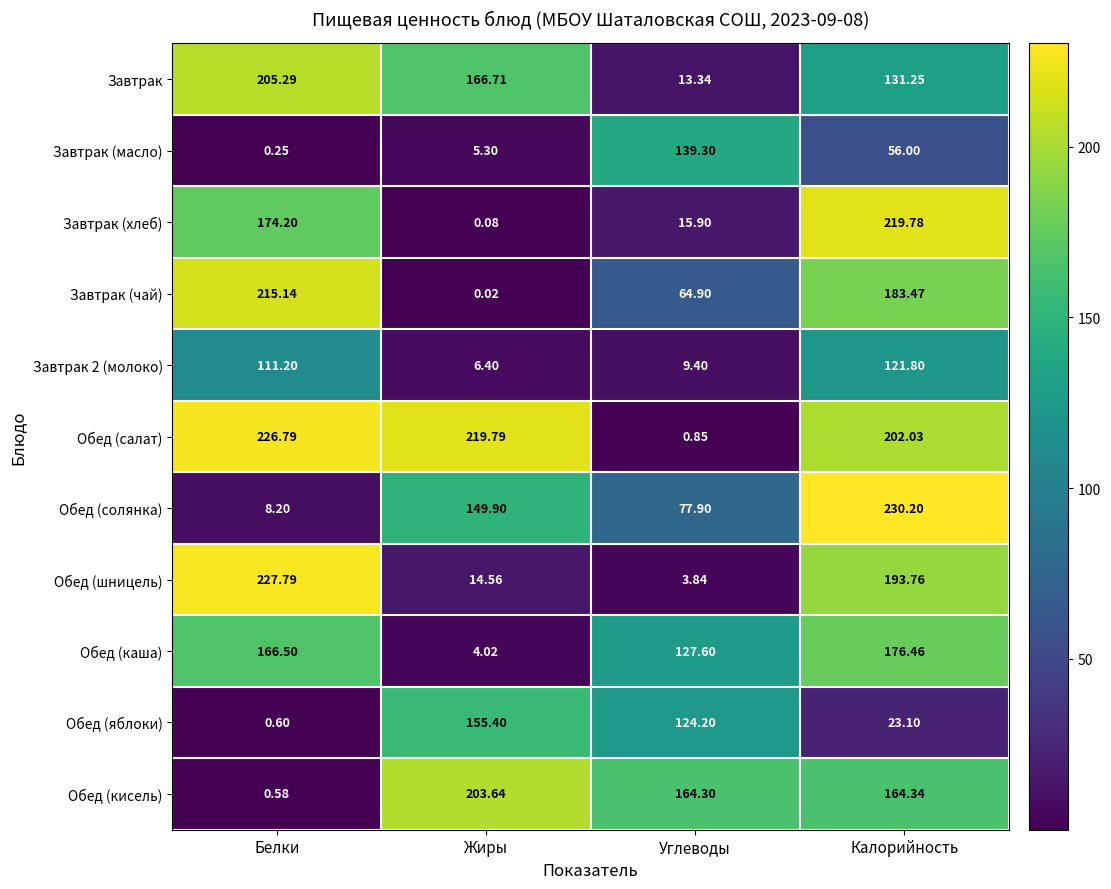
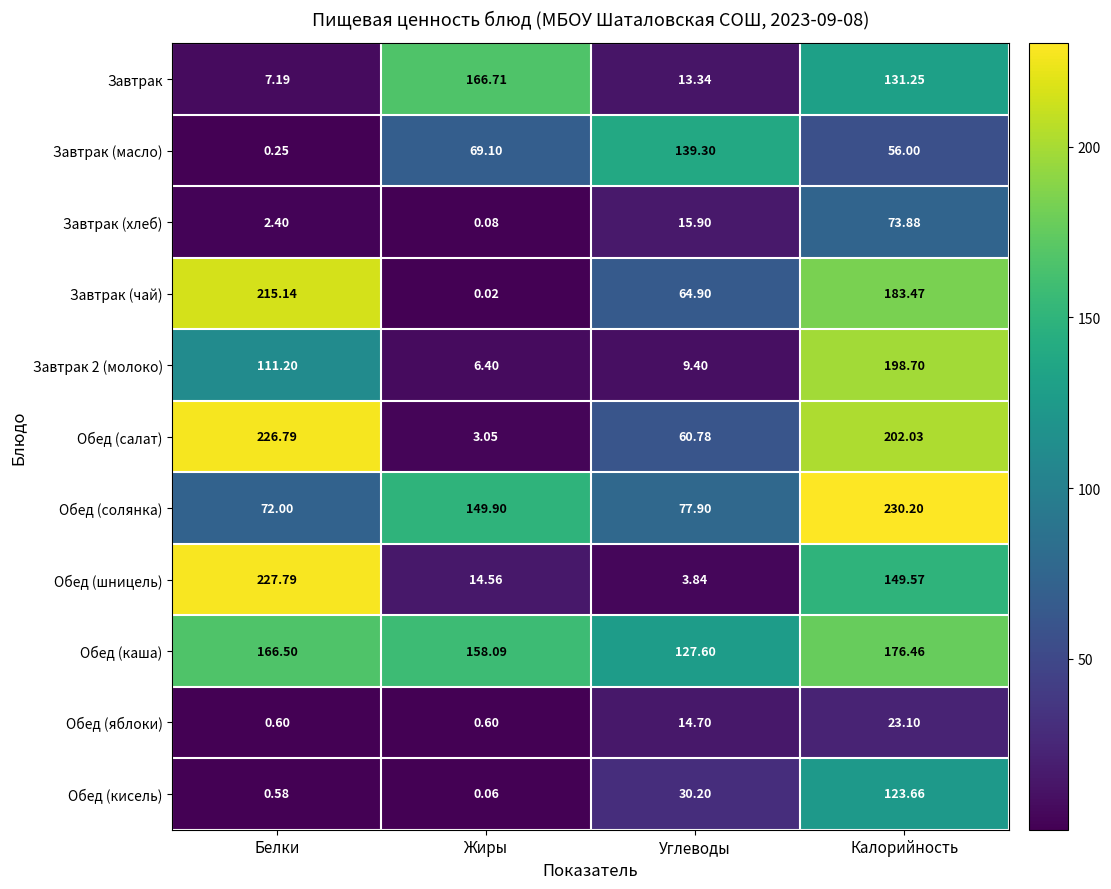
Завтрак, Белки: 205.29 -> 7.19
Завтрак (масло), Жиры: 5.30 -> 69.10
Завтрак (хлеб), Белки: 174.20 -> 2.40
Завтрак (хлеб), Калорийность: 219.78 -> 73.88
Завтрак 2 (молоко), Калорийность: 121.80 -> 198.70
Обед (салат), Жиры: 219.79 -> 3.05
Обед (салат), Углеводы: 0.85 -> 60.78
Обед (солянка), Белки: 8.20 -> 72.00
Обед (шницель), Калорийность: 193.76 -> 149.57
Обед (каша), Жиры: 4.02 -> 158.09
Обед (яблоки), Жиры: 155.40 -> 0.60
Обед (яблоки), Углеводы: 124.20 -> 14.70
Обед (кисель), Жиры: 203.64 -> 0.06
Обед (кисель), Углеводы: 164.30 -> 30.20
Обед (кисель), Калорийность: 164.34 -> 123.66
